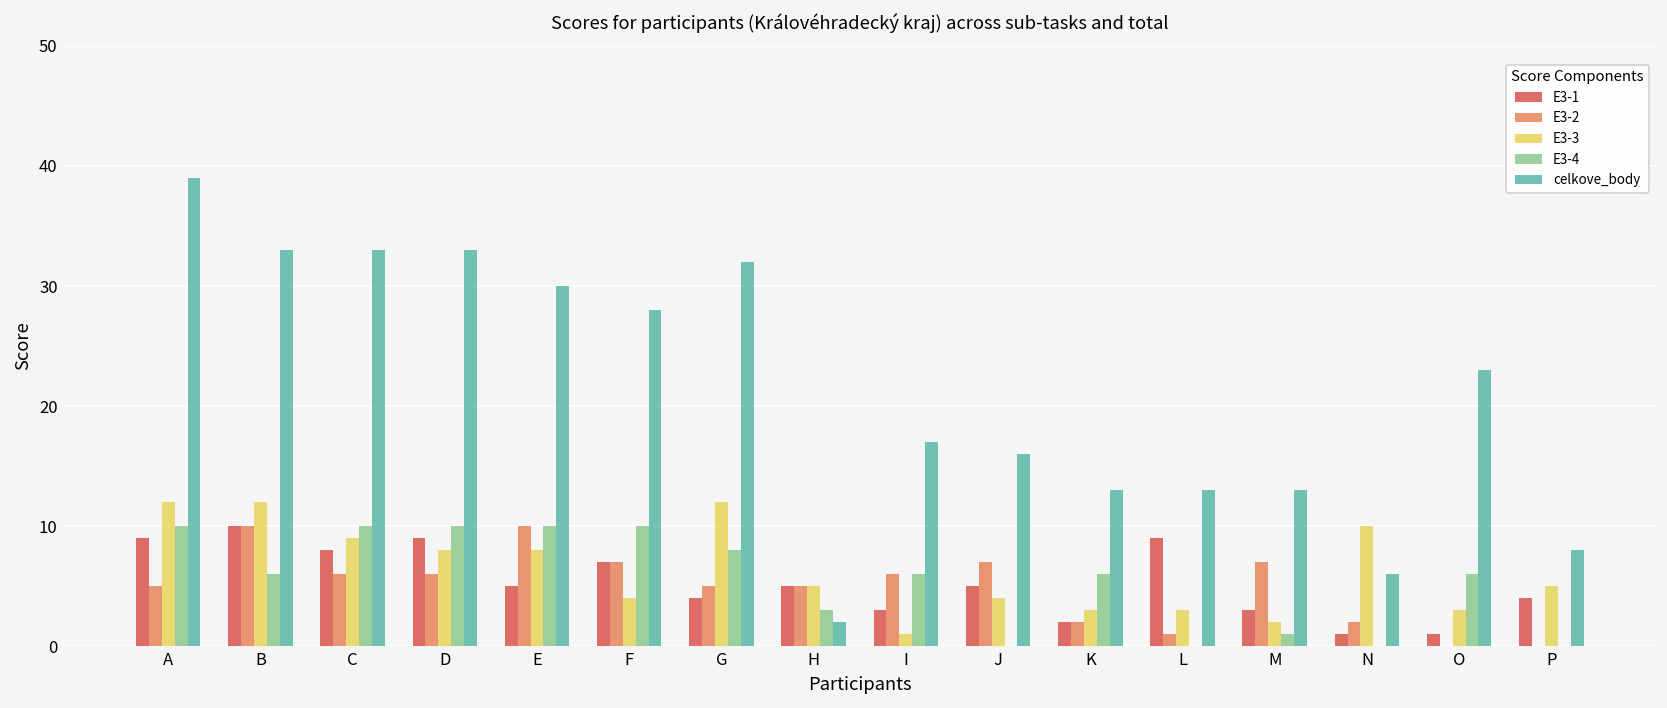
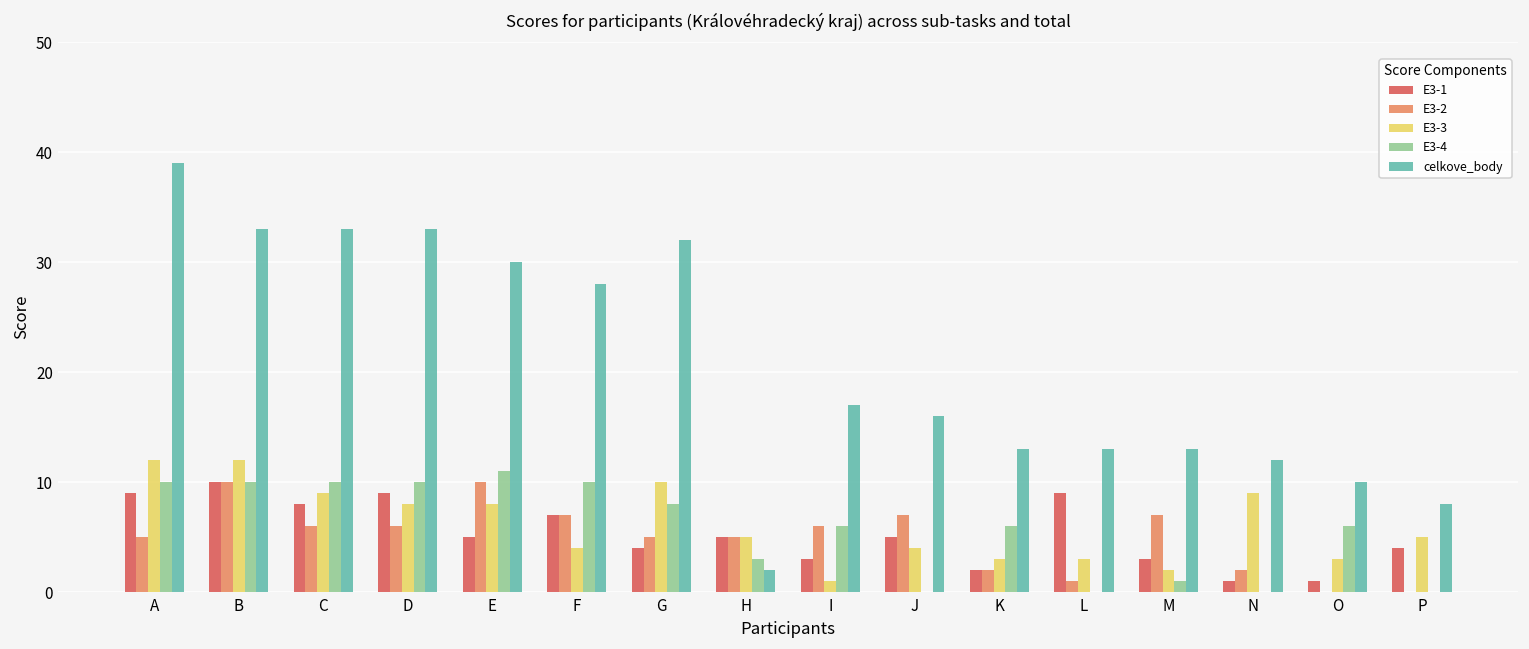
E3-4, B: 6 -> 10
E3-4, E: 10 -> 11
E3-3, G: 12 -> 10
E3-3, N: 10 -> 9
celkove_body, N: 6 -> 12
celkove_body, O: 23 -> 10
